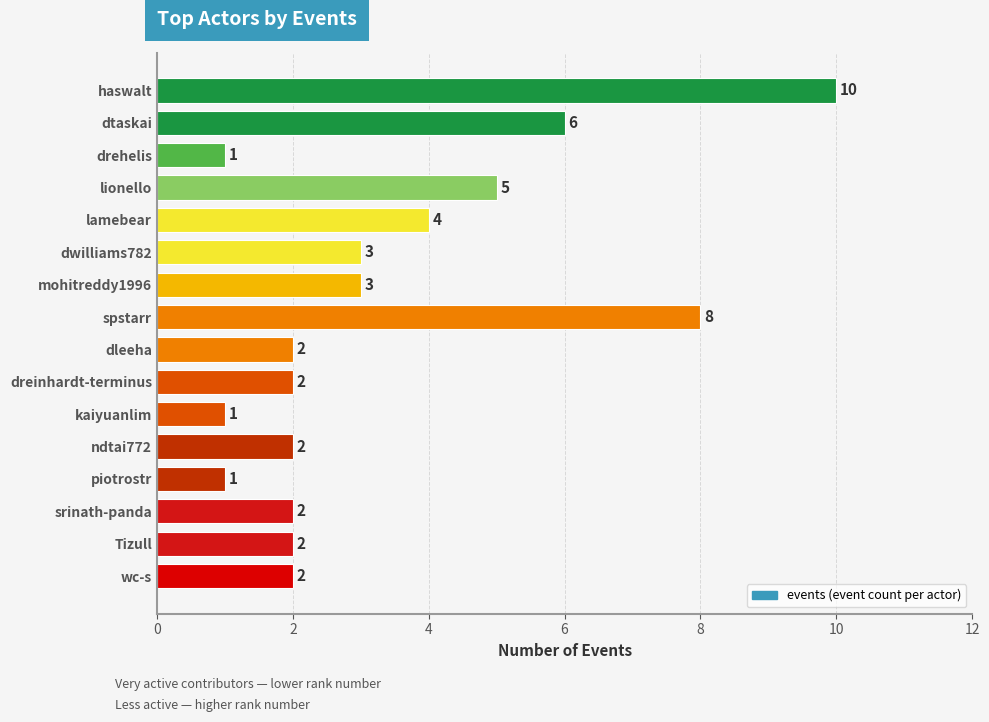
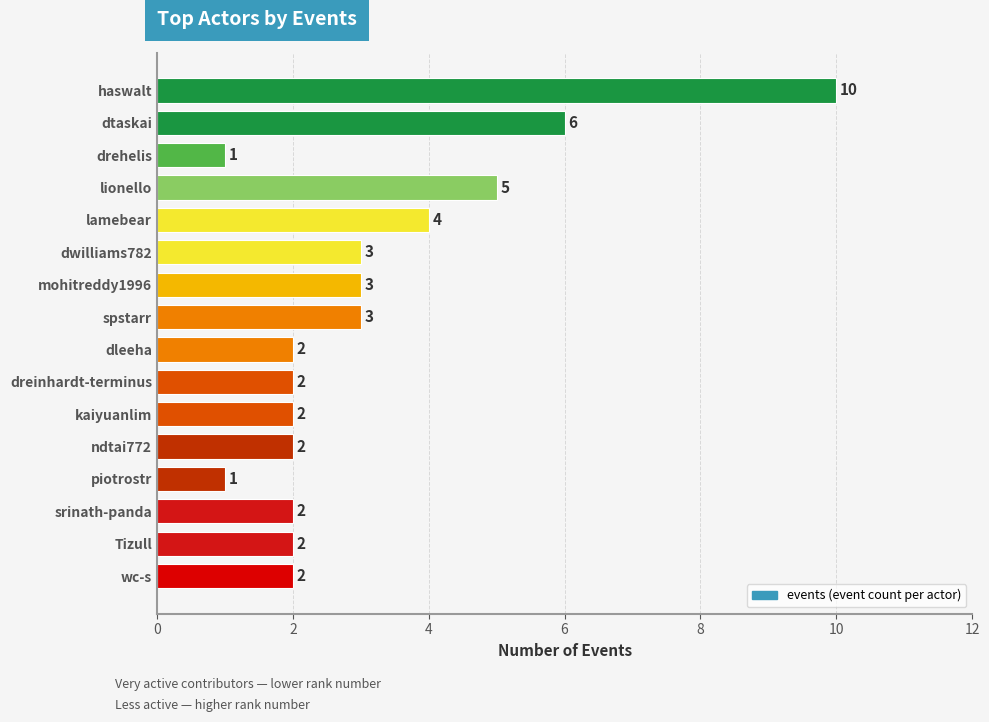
spstarr: 8 -> 3
kaiyuanlim: 1 -> 2
